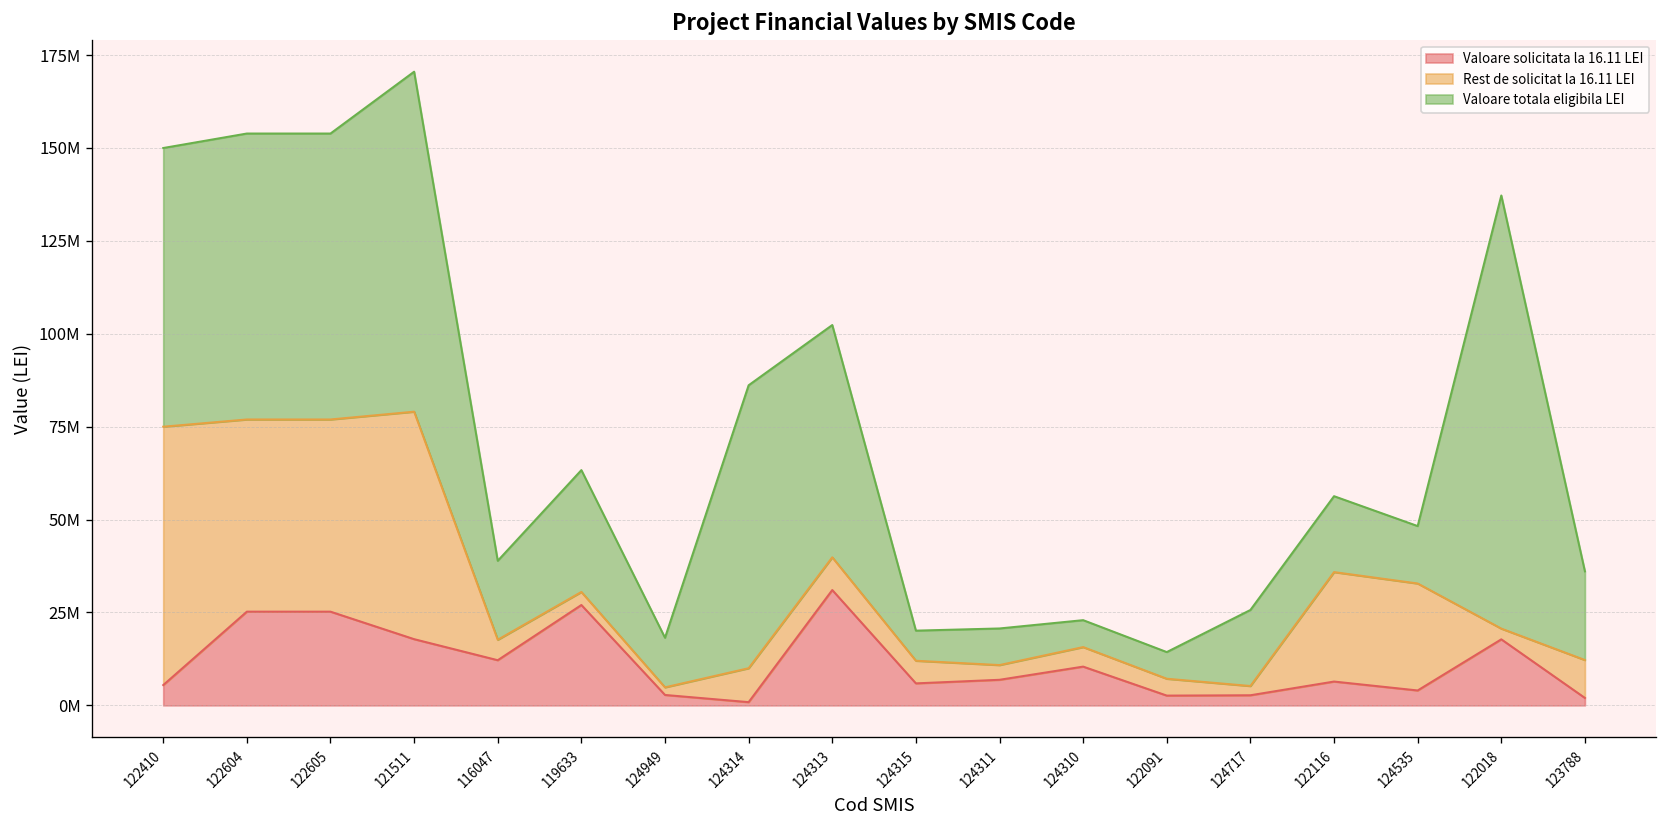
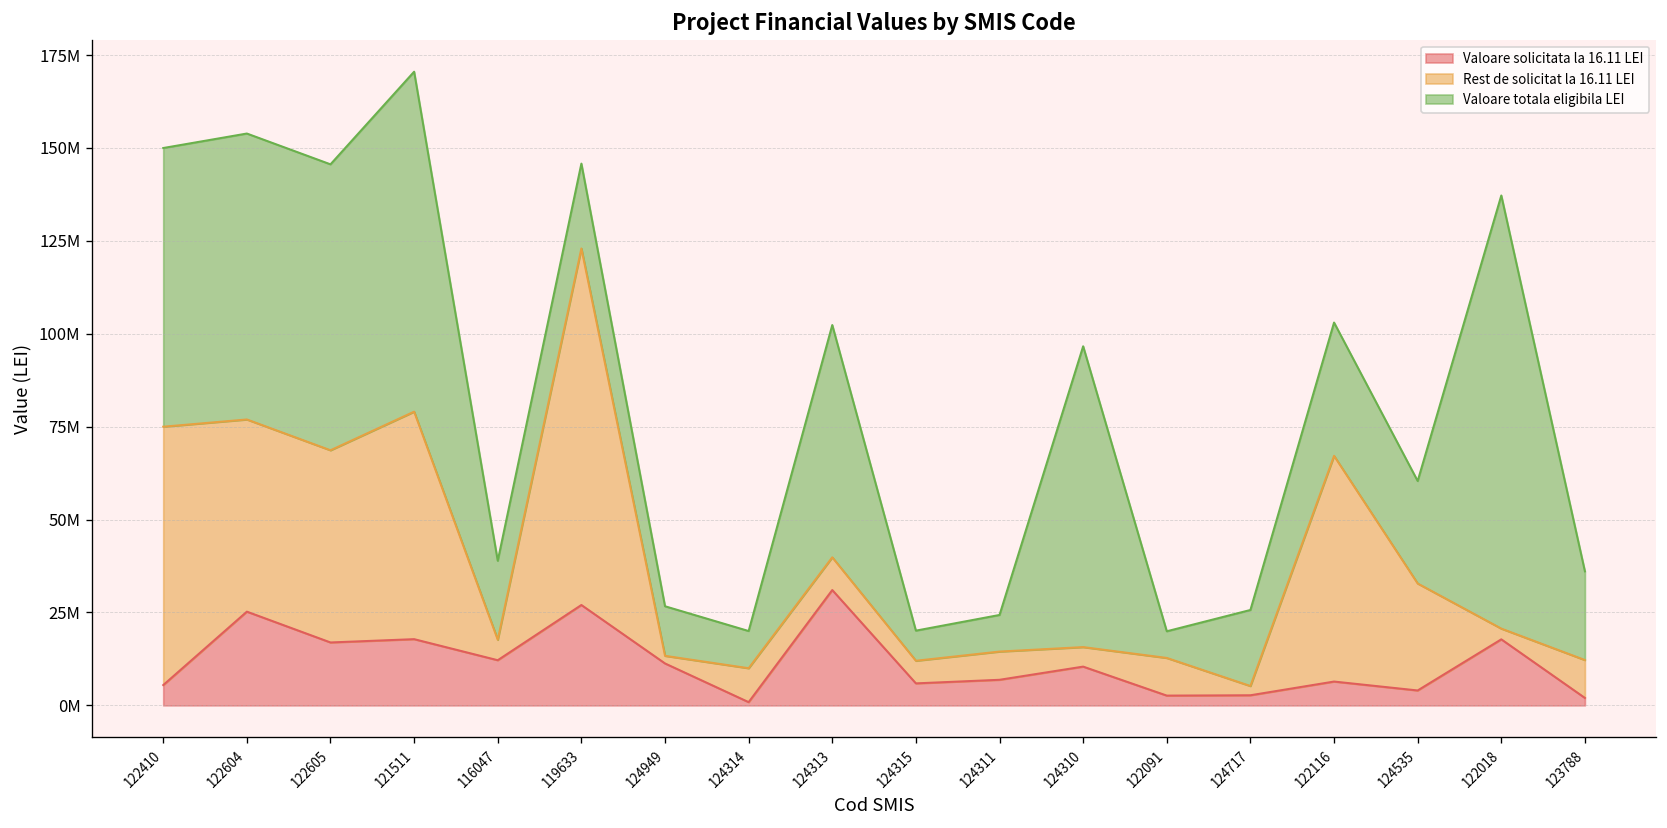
Valoare solicitata la 16.11 LEI, 122605: 25000000 -> 17000000
Rest de solicitat la 16.11 LEI, 119633: 4000000 -> 96000000
Valoare totala eligibila LEI, 119633: 33000000 -> 23000000
Valoare solicitata la 16.11 LEI, 124949: 3000000 -> 11000000
Valoare totala eligibila LEI, 124314: 76000000 -> 10000000
Rest de solicitat la 16.11 LEI, 124311: 4000000 -> 8000000
Valoare totala eligibila LEI, 124310: 7000000 -> 81000000
Rest de solicitat la 16.11 LEI, 122091: 5000000 -> 10000000
Rest de solicitat la 16.11 LEI, 122116: 29000000 -> 61000000
Valoare totala eligibila LEI, 122116: 20000000 -> 36000000
Valoare totala eligibila LEI, 124535: 15000000 -> 28000000
